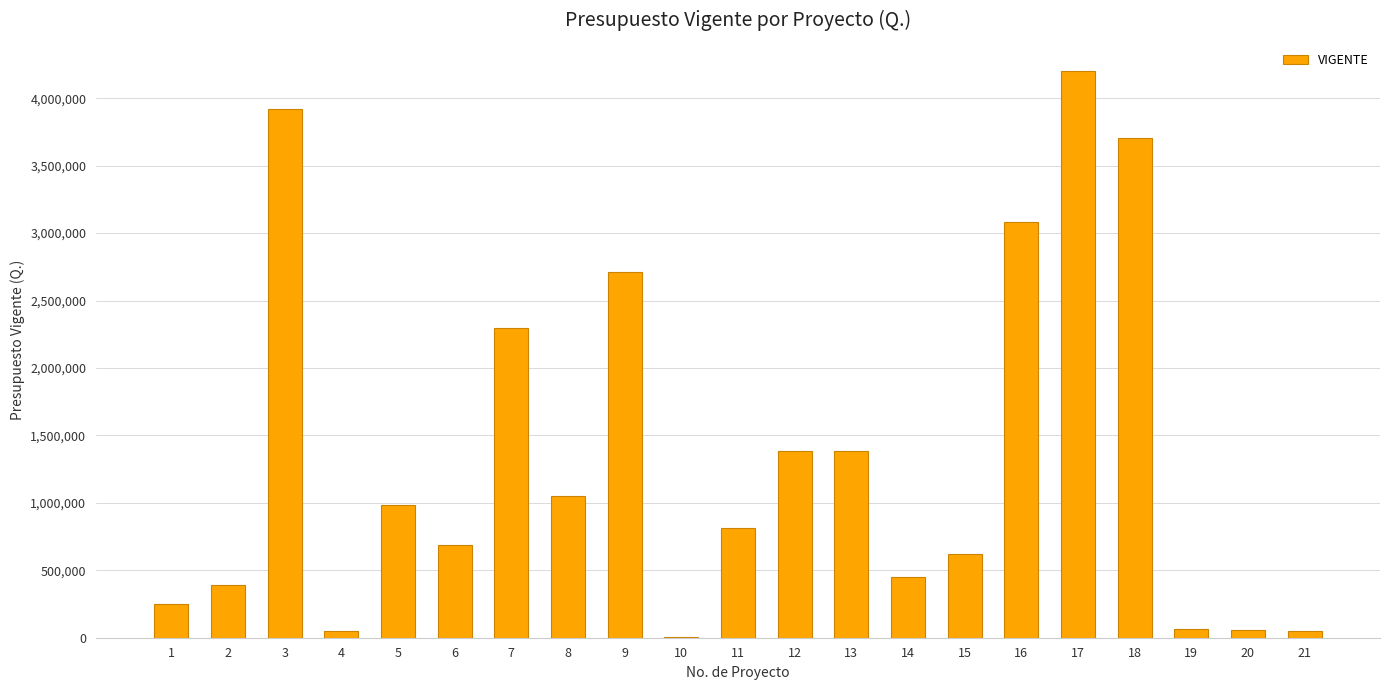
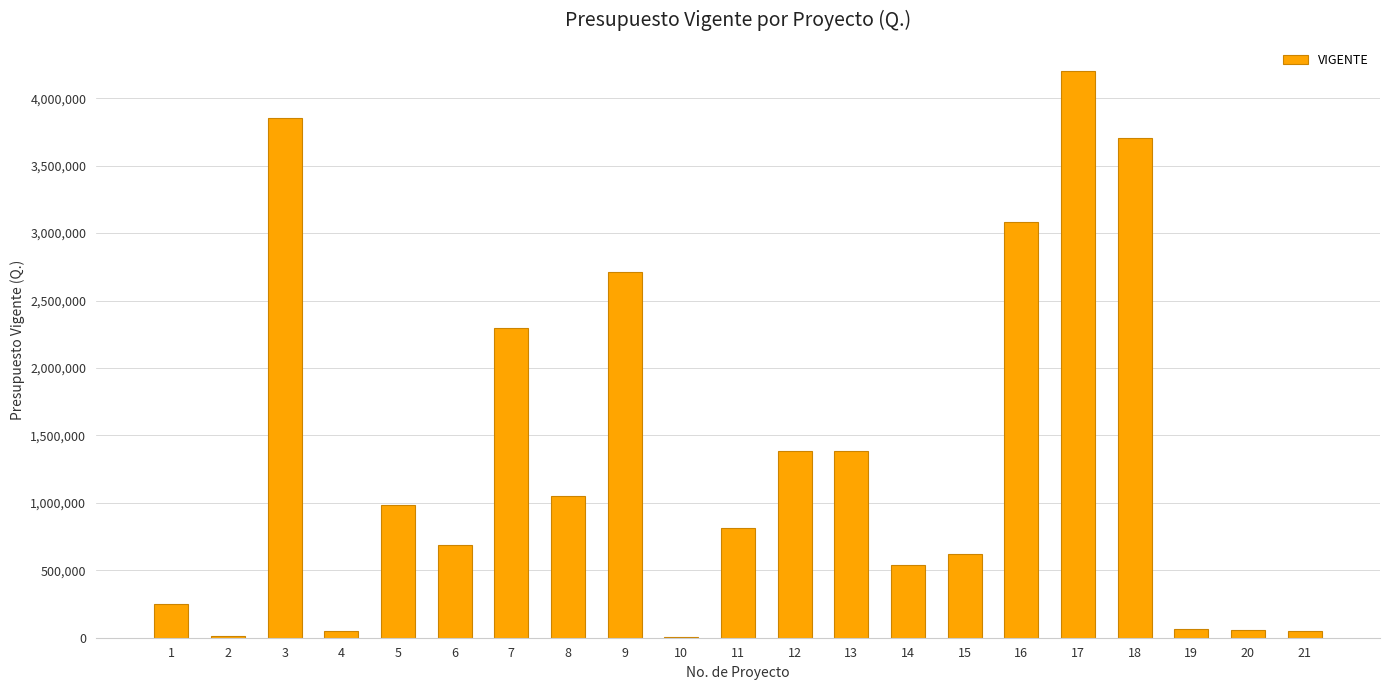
2: 390,000 -> 10,000
3: 3,920,000 -> 3,850,000
14: 450,000 -> 540,000
